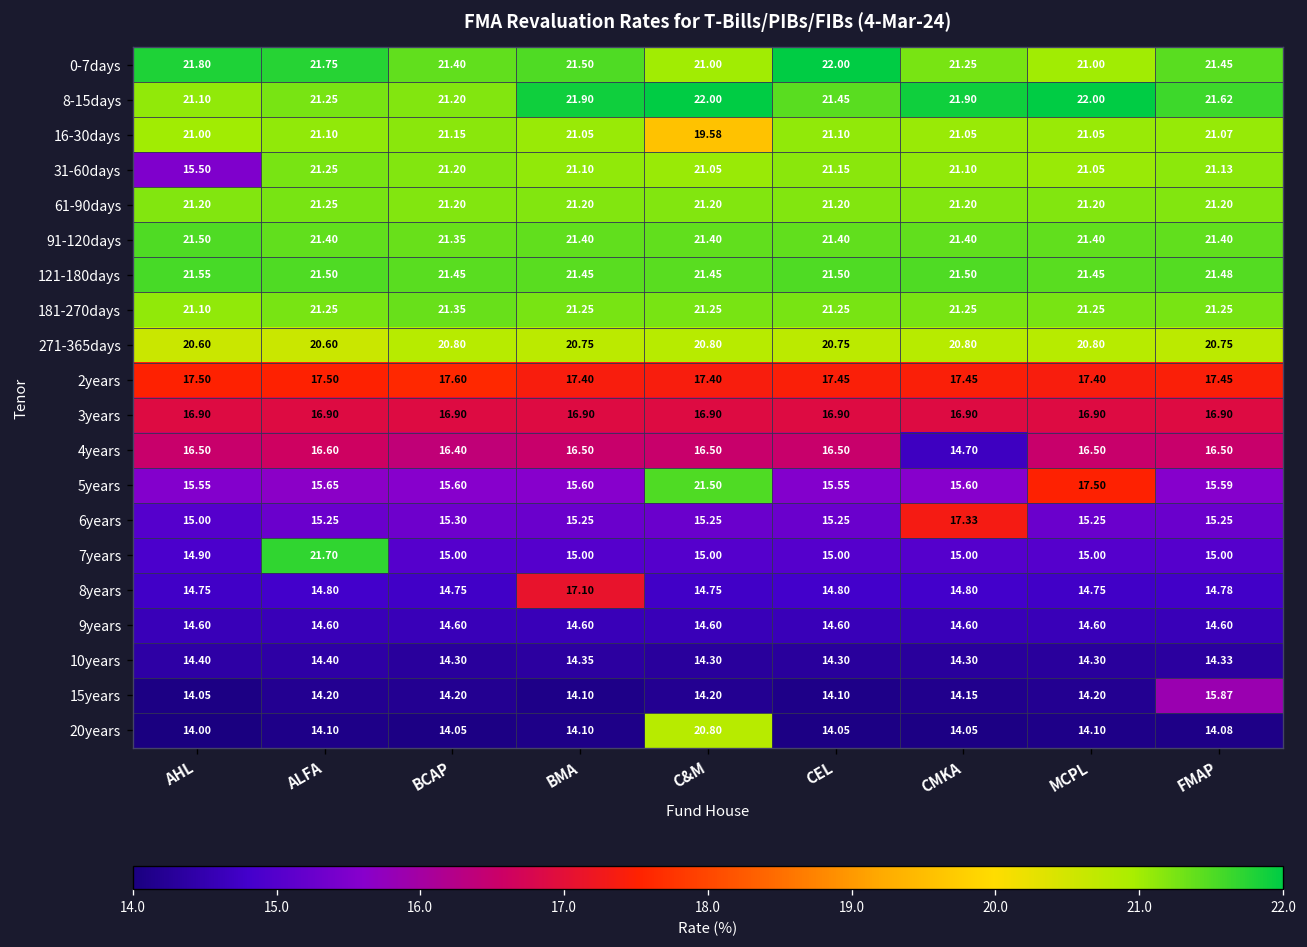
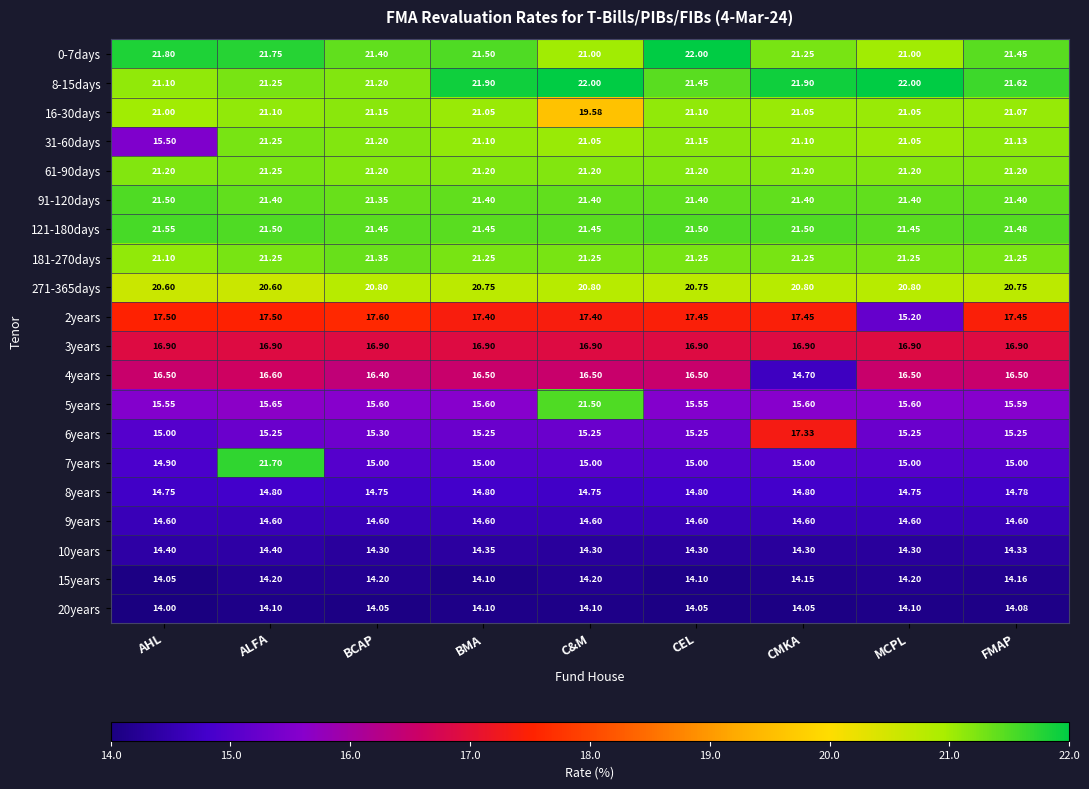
2years, MCPL: 17.40 -> 15.20
5years, MCPL: 17.50 -> 15.60
8years, BMA: 17.10 -> 14.80
15years, FMAP: 15.87 -> 14.16
20years, C&M: 20.80 -> 14.10
